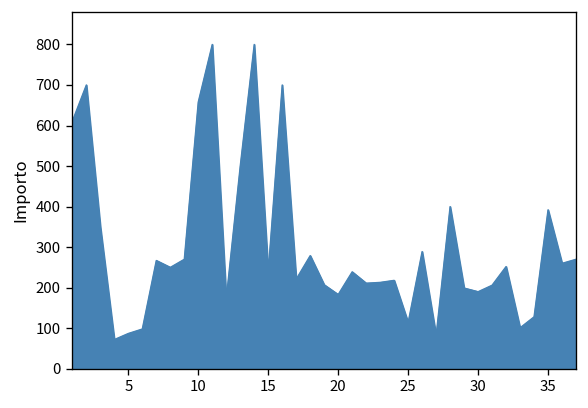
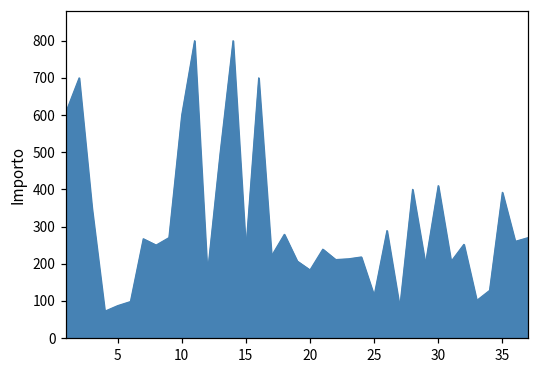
10: 660 -> 600
30: 190 -> 410
